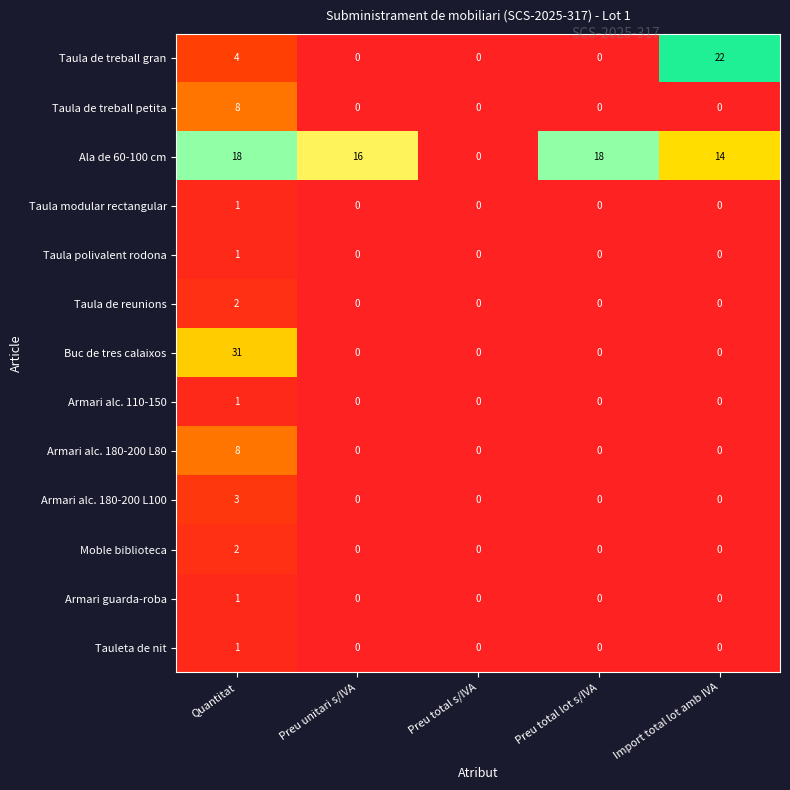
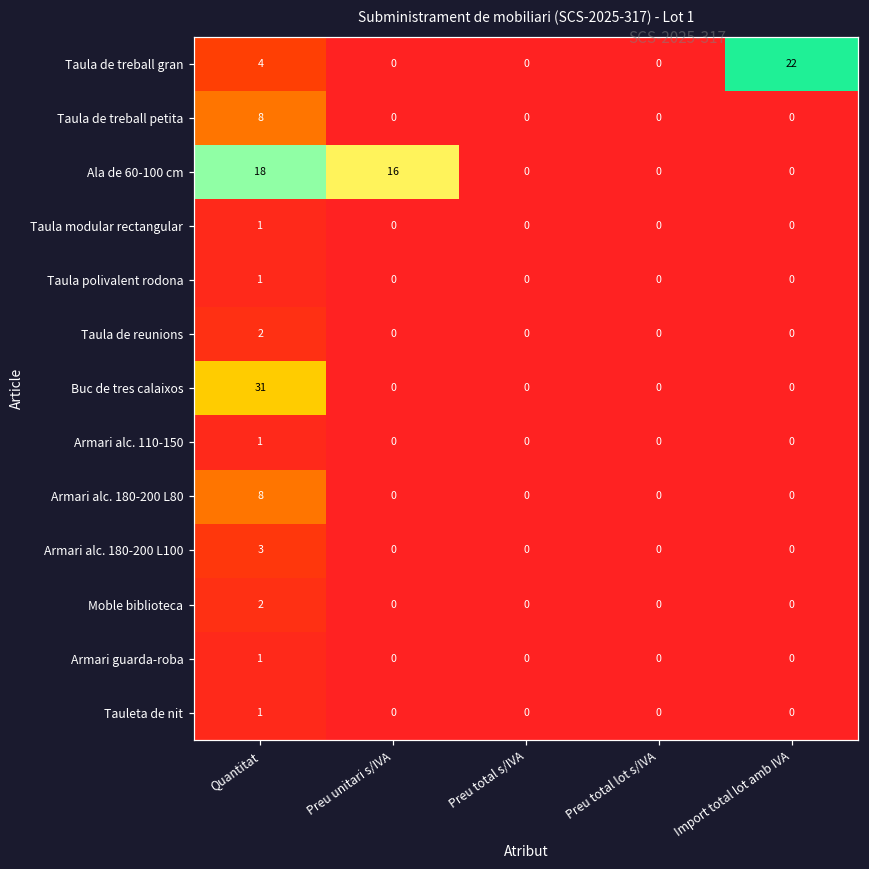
Ala de 60-100 cm, Preu total lot s/IVA: 18 -> 0
Ala de 60-100 cm, Import total lot amb IVA: 14 -> 0
